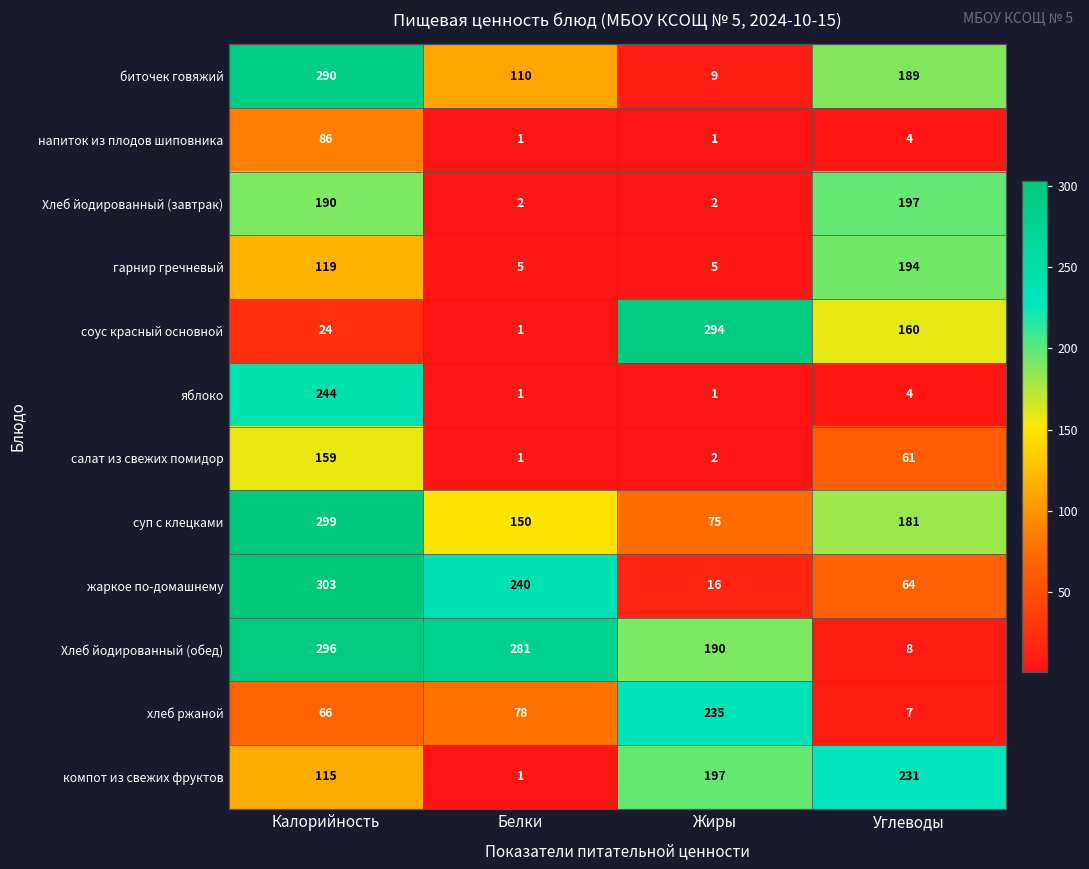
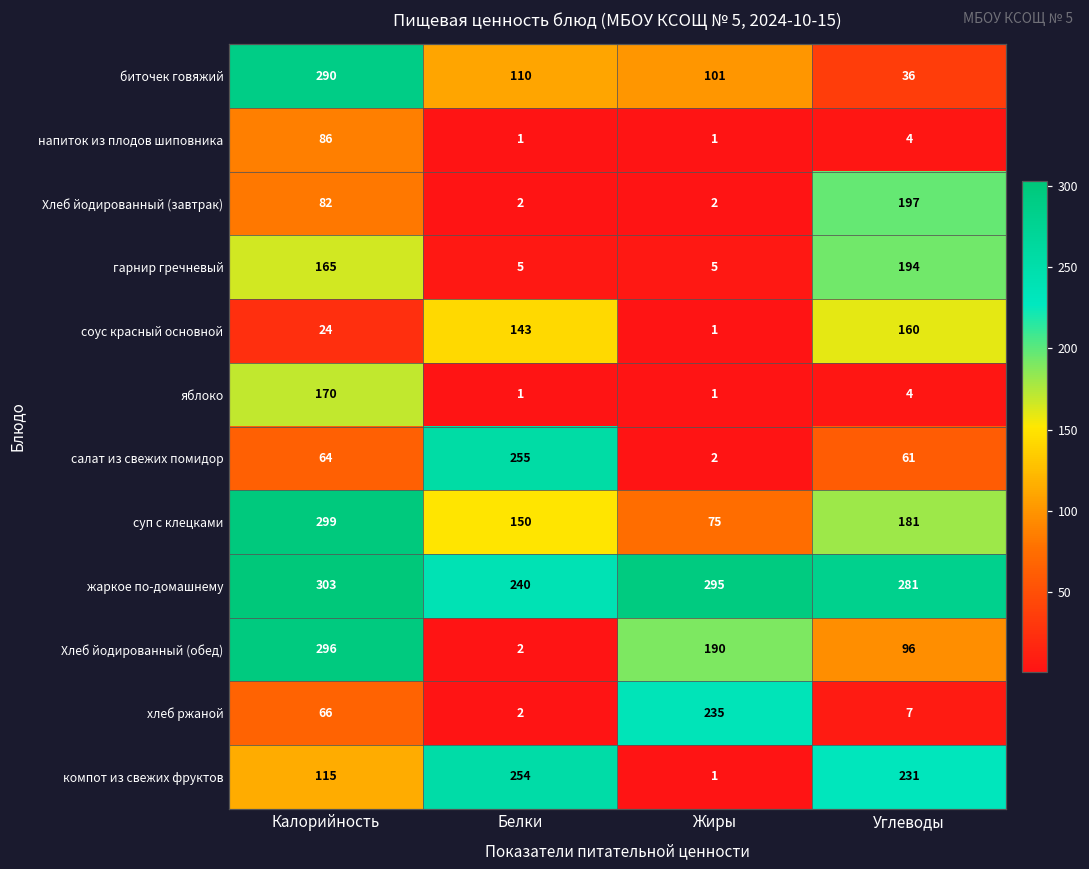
биточек говяжий, Жиры: 9 -> 101
биточек говяжий, Углеводы: 189 -> 36
Хлеб йодированный (завтрак), Калорийность: 190 -> 82
гарнир гречневый, Калорийность: 119 -> 165
соус красный основной, Белки: 1 -> 143
соус красный основной, Жиры: 294 -> 1
яблоко, Калорийность: 244 -> 170
салат из свежих помидор, Калорийность: 159 -> 64
салат из свежих помидор, Белки: 1 -> 255
жаркое по-домашнему, Жиры: 16 -> 295
жаркое по-домашнему, Углеводы: 64 -> 281
Хлеб йодированный (обед), Белки: 281 -> 2
Хлеб йодированный (обед), Углеводы: 8 -> 96
хлеб ржаной, Белки: 78 -> 2
компот из свежих фруктов, Белки: 1 -> 254
компот из свежих фруктов, Жиры: 197 -> 1
